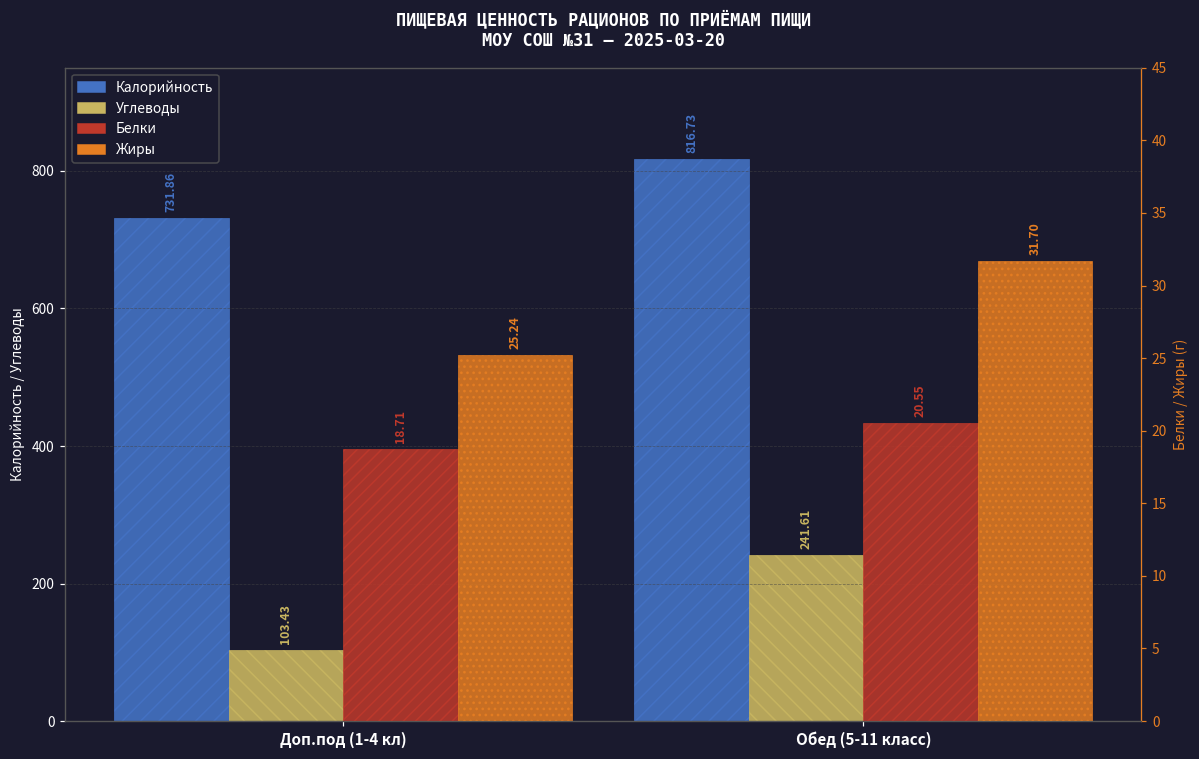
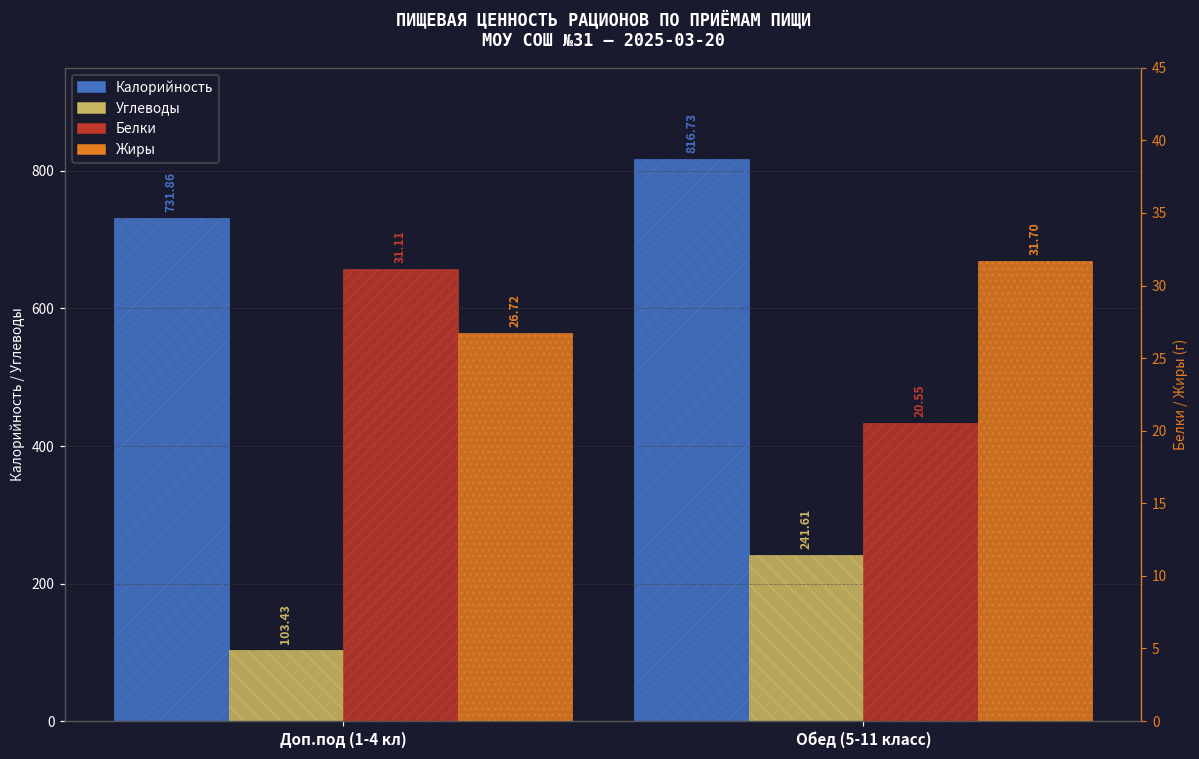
Белки, Доп.под (1-4 кл): 18.71 -> 31.11
Жиры, Доп.под (1-4 кл): 25.24 -> 26.72
